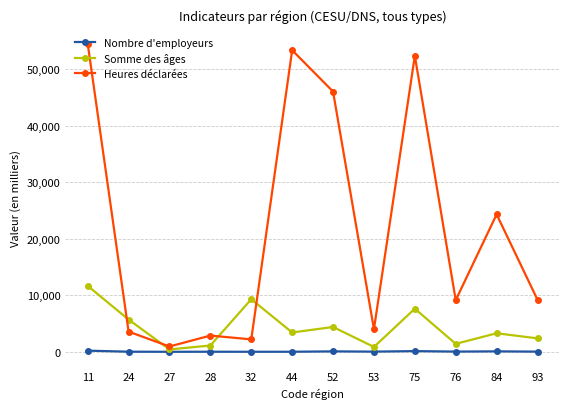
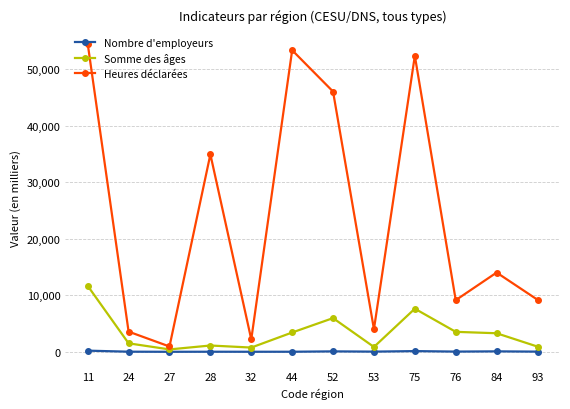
Somme des âges, 24: 6,000 -> 2,000
Heures déclarées, 28: 3,000 -> 35,000
Somme des âges, 32: 9,000 -> 1,000
Somme des âges, 52: 4,000 -> 6,000
Somme des âges, 76: 1,000 -> 4,000
Heures déclarées, 84: 24,000 -> 14,000
Somme des âges, 93: 2,000 -> 1,000
